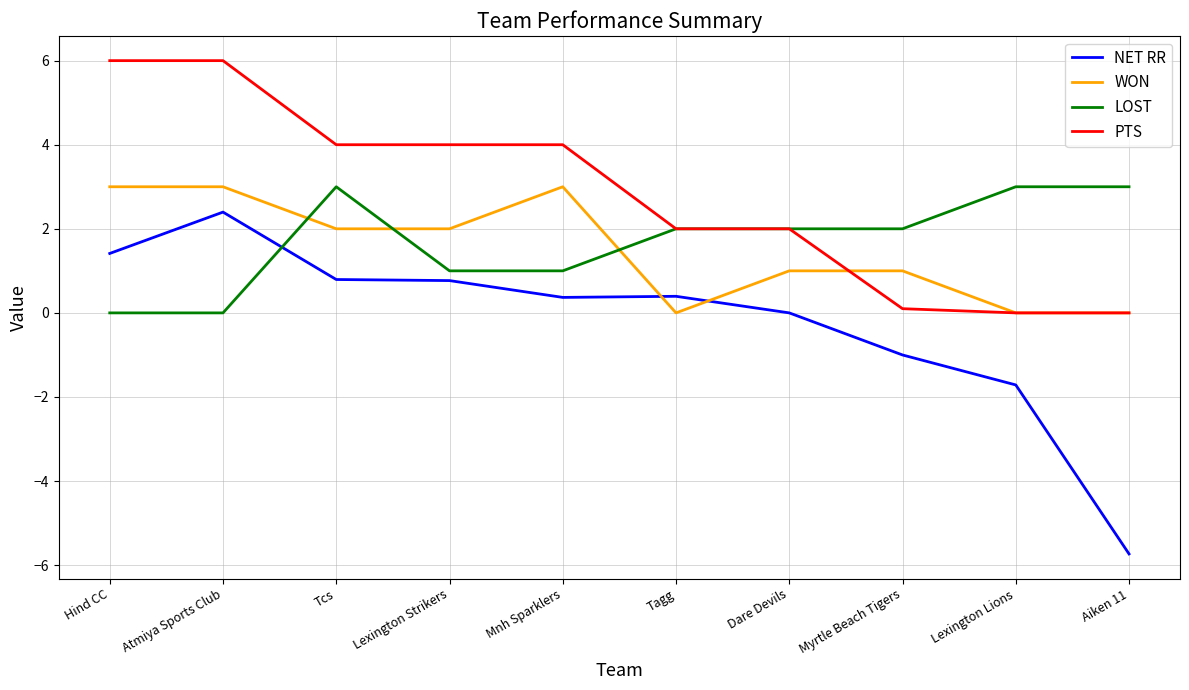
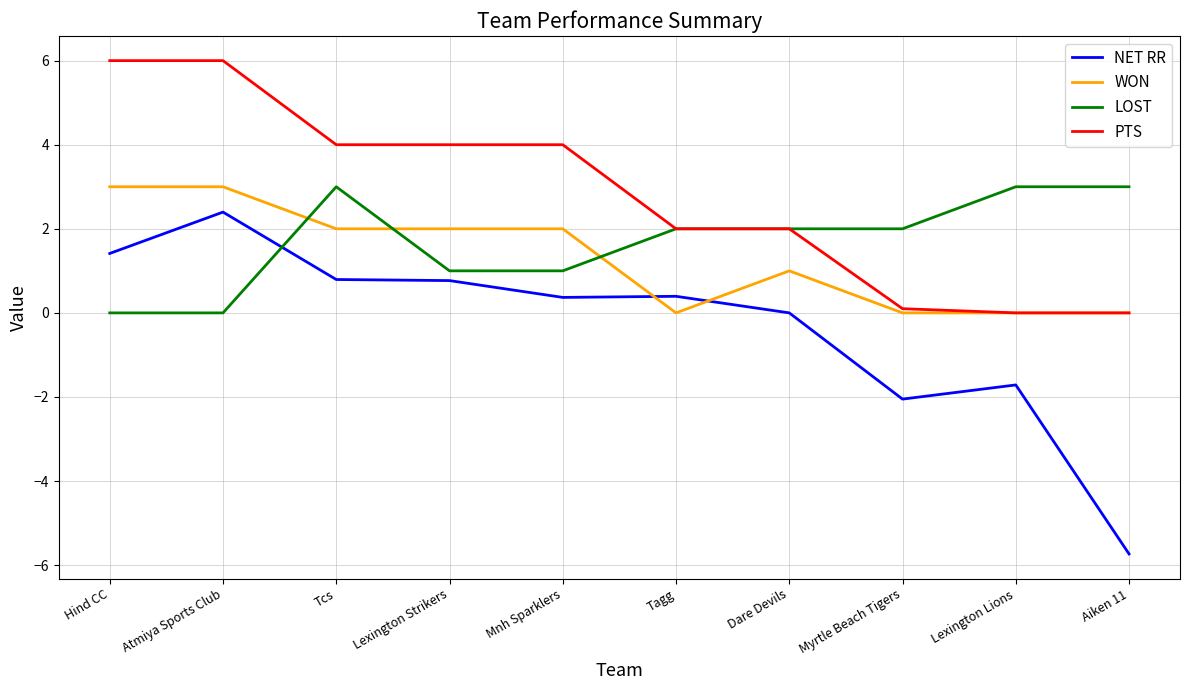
WON, Mnh Sparklers: 3 -> 2
NET RR, Myrtle Beach Tigers: -1.0 -> -2.1
WON, Myrtle Beach Tigers: 1 -> 0
